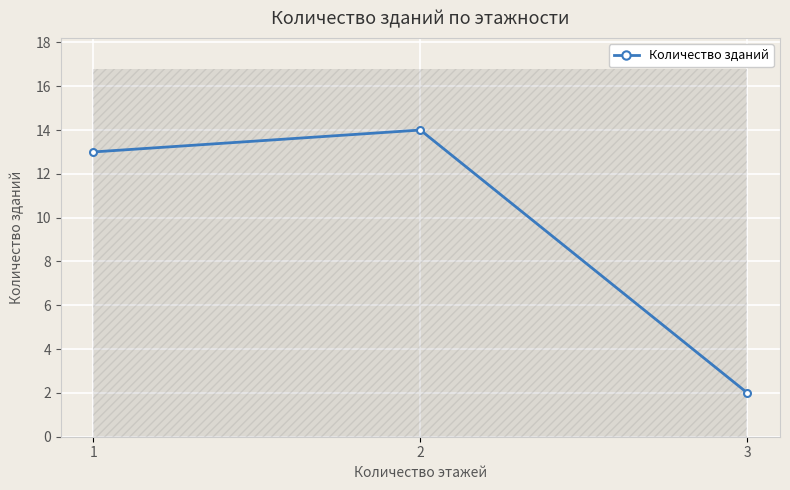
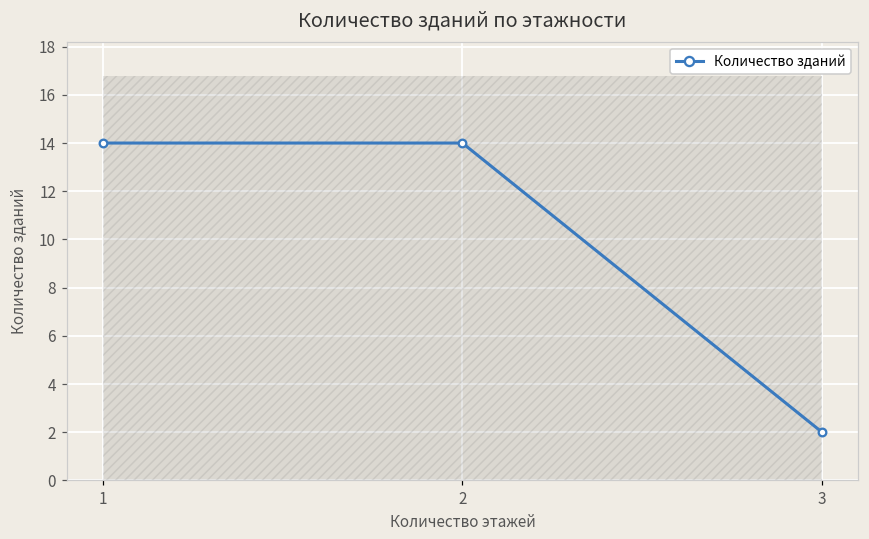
Количество зданий, 1: 13 -> 14
